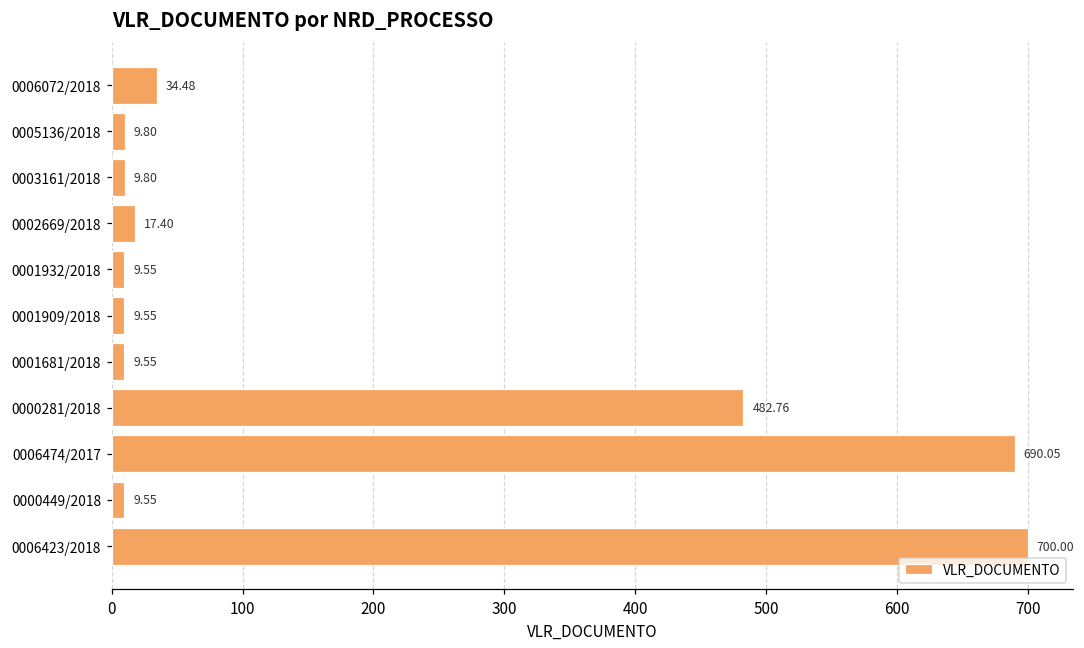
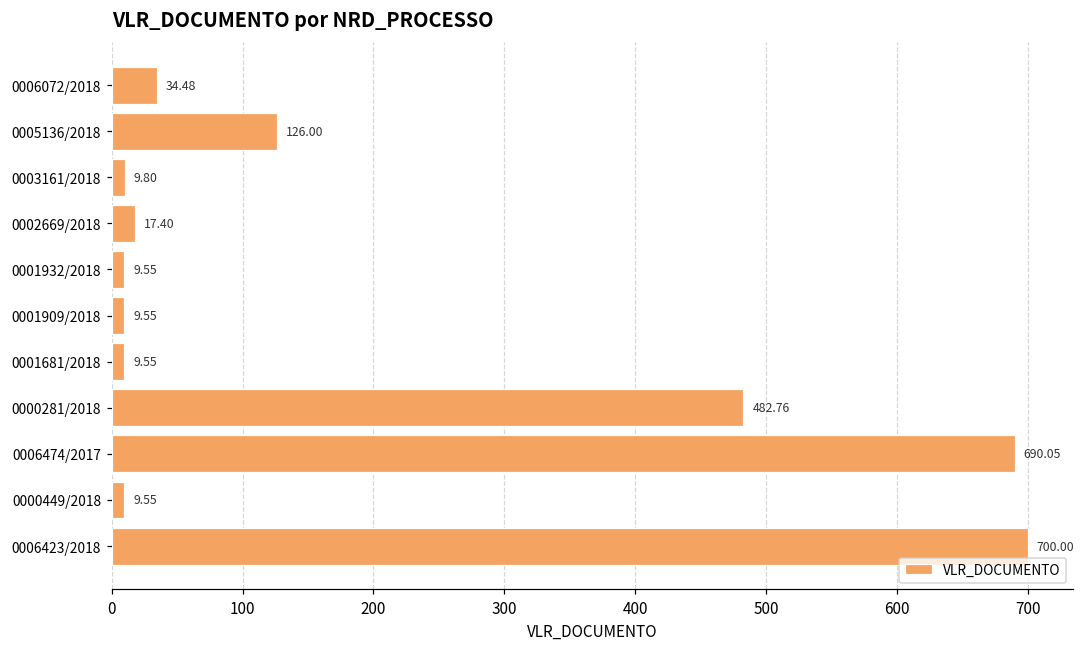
0005136/2018: 9.80 -> 126.00
